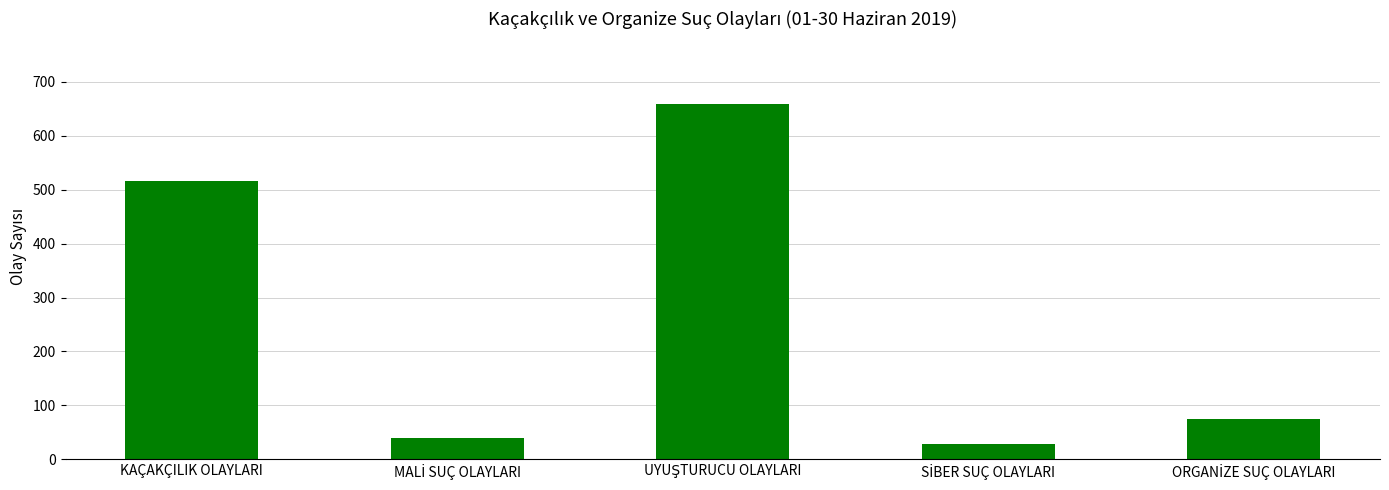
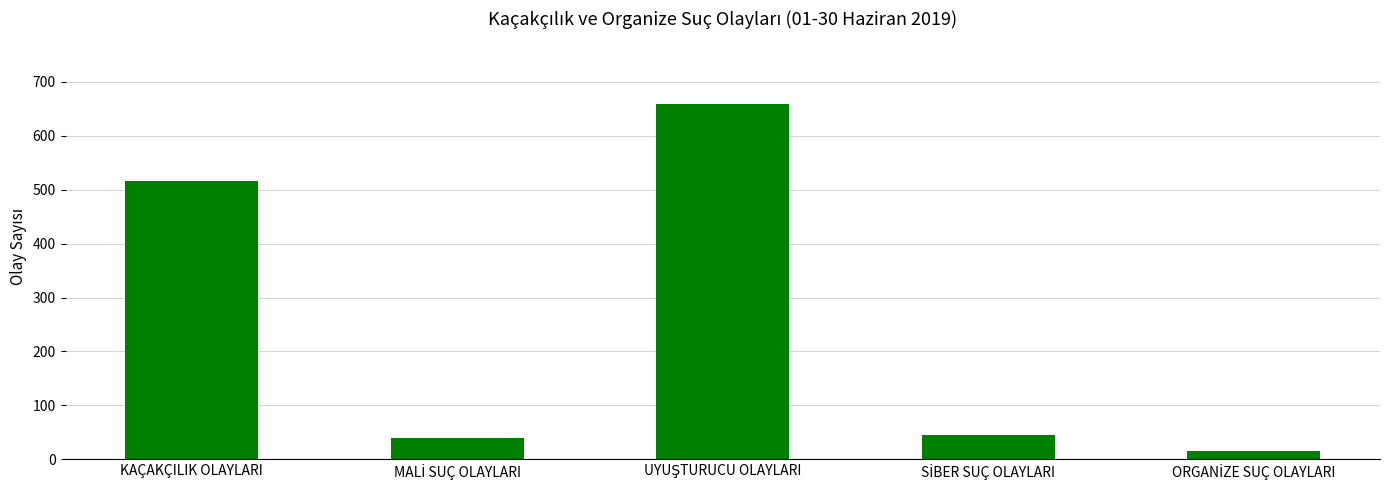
SİBER SUÇ OLAYLARI: 30 -> 50
ORGANİZE SUÇ OLAYLARI: 70 -> 20
